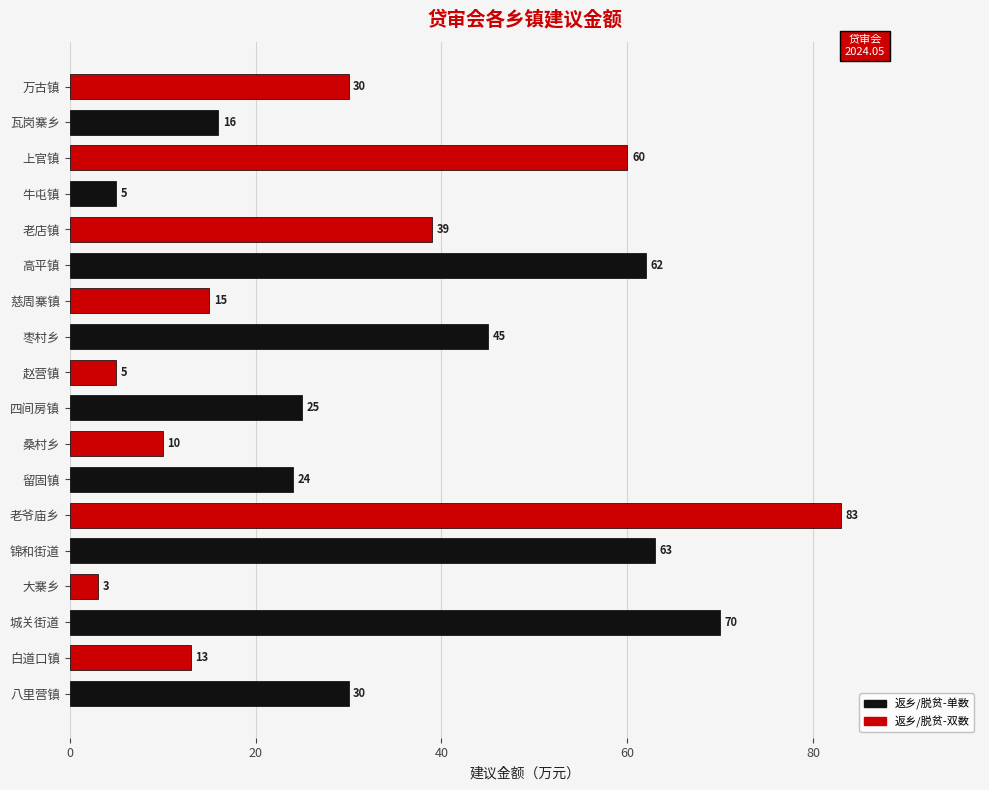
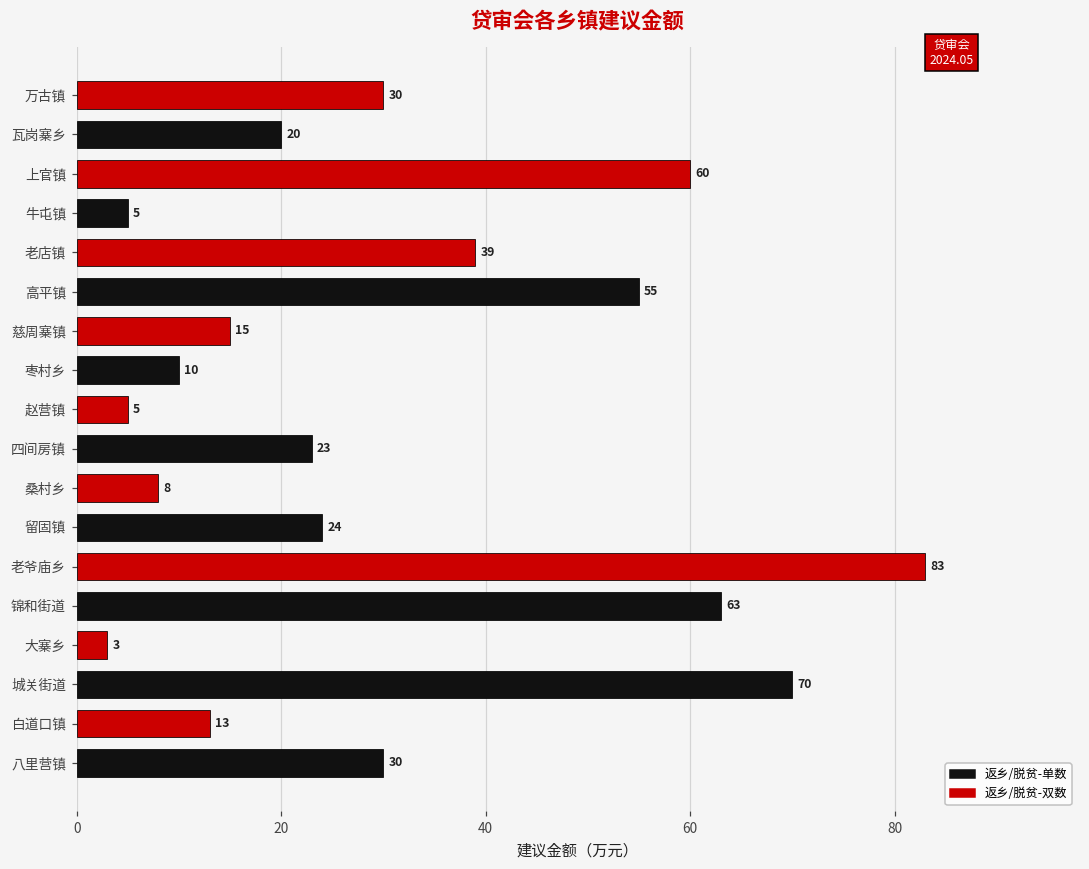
瓦岗寨乡: 16 -> 20
高平镇: 62 -> 55
枣村乡: 45 -> 10
四间房镇: 25 -> 23
桑村乡: 10 -> 8
